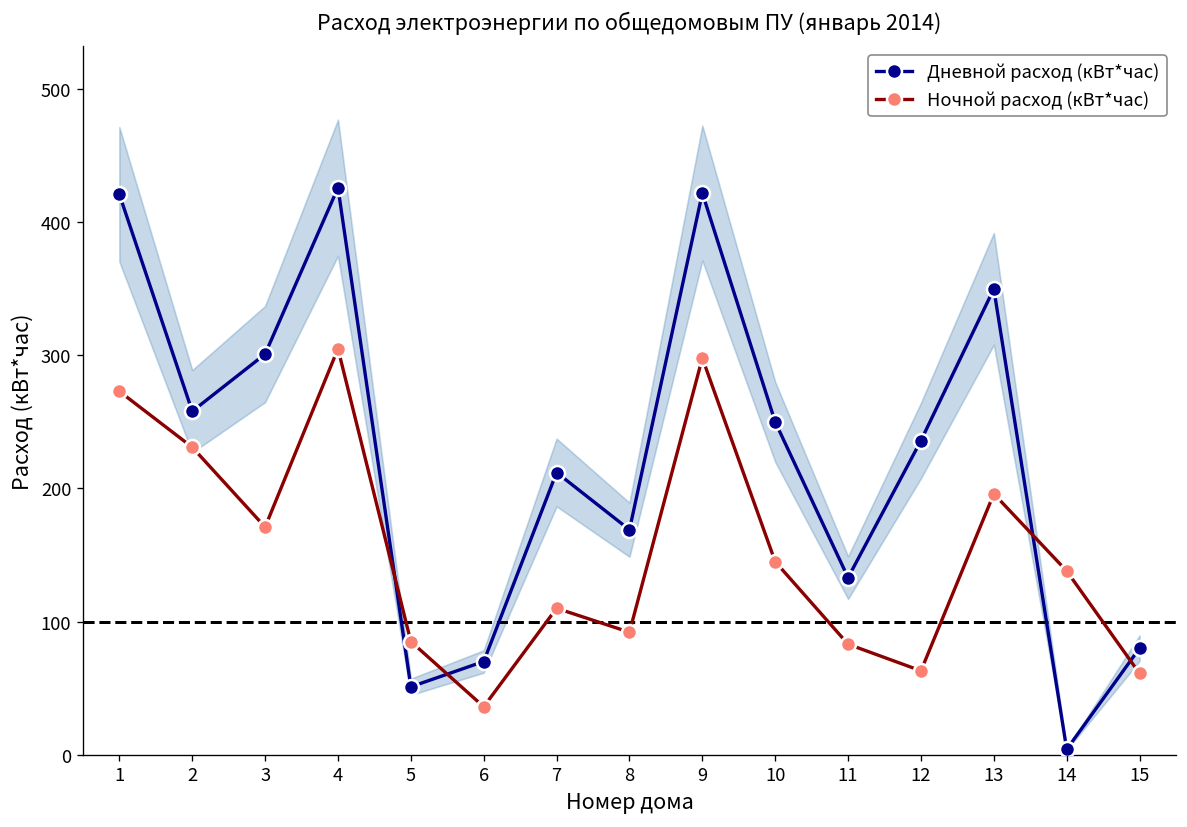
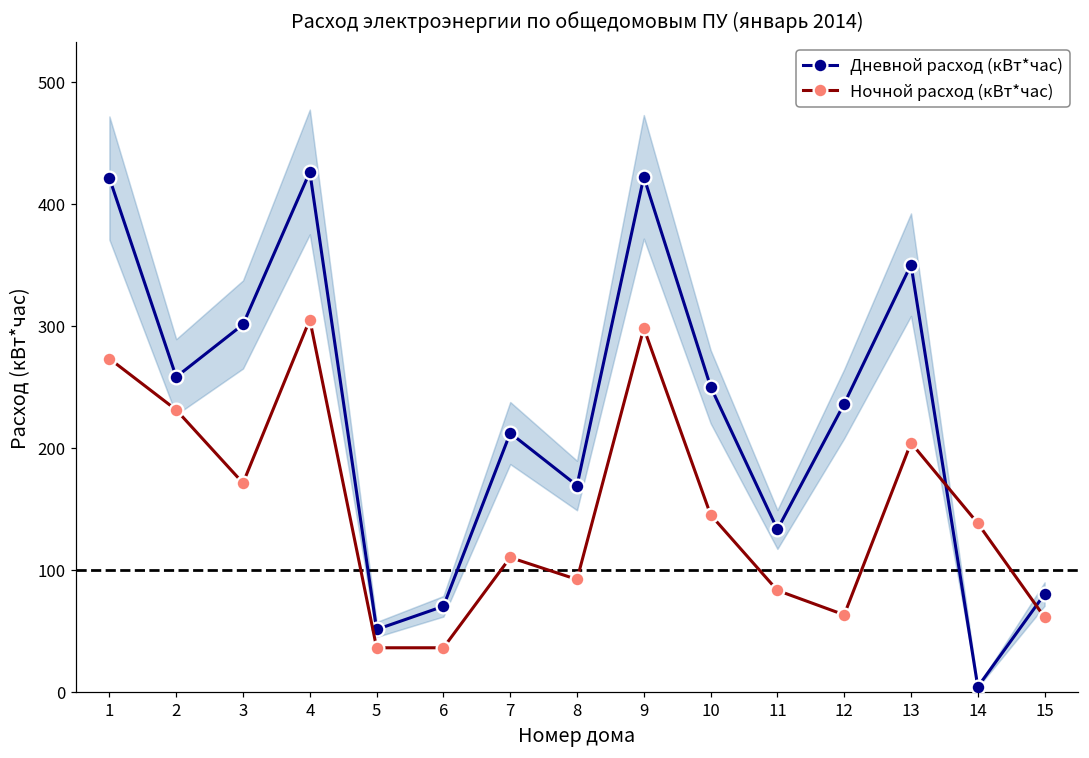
Ночной расход (кВт*час), 5: 85 -> 36
Ночной расход (кВт*час), 13: 196 -> 204
